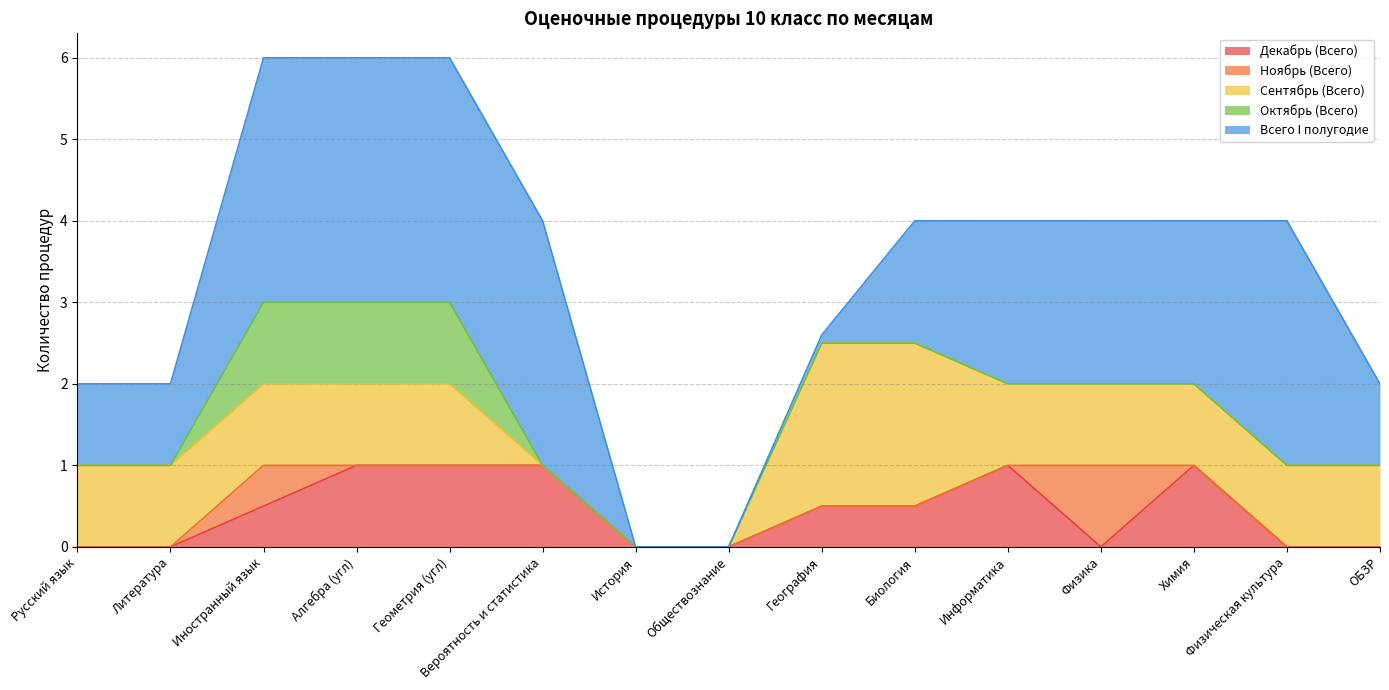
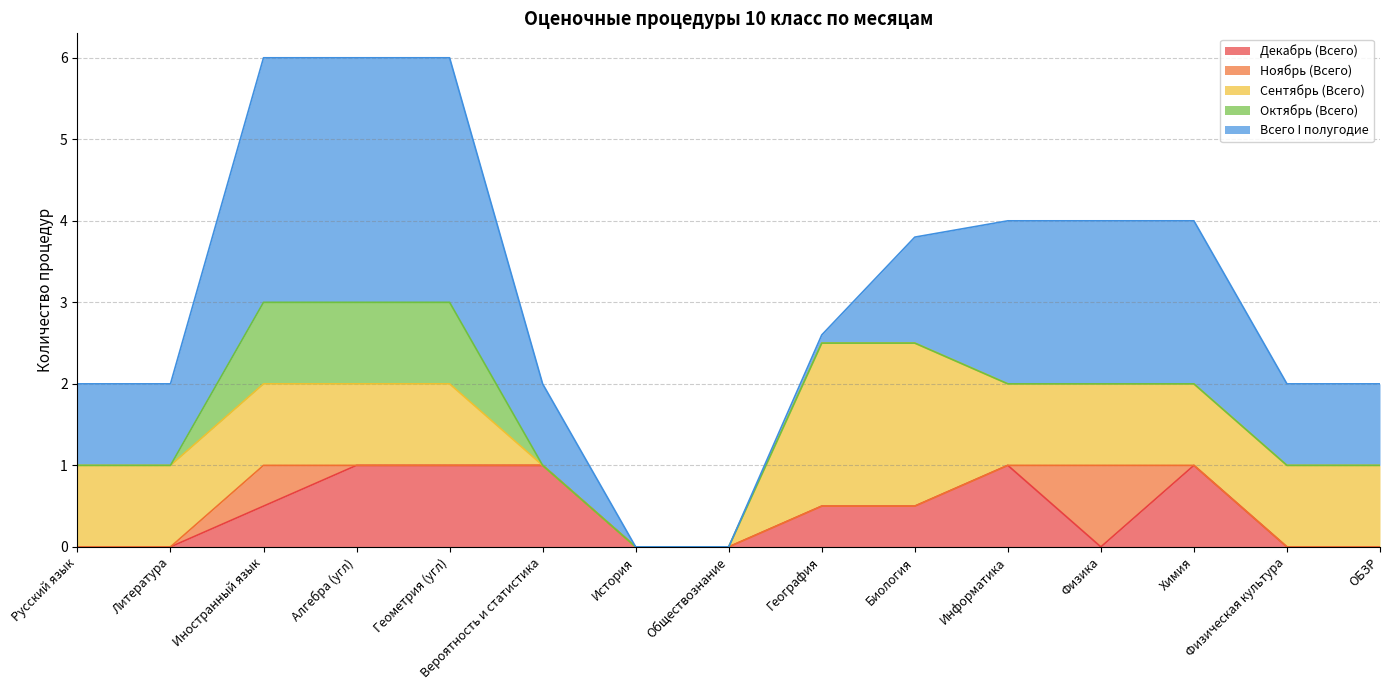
Всего I полугодие, Вероятность и статистика: 3 -> 1
Всего I полугодие, Биология: 1.5 -> 1.3
Всего I полугодие, Физическая культура: 3 -> 1
